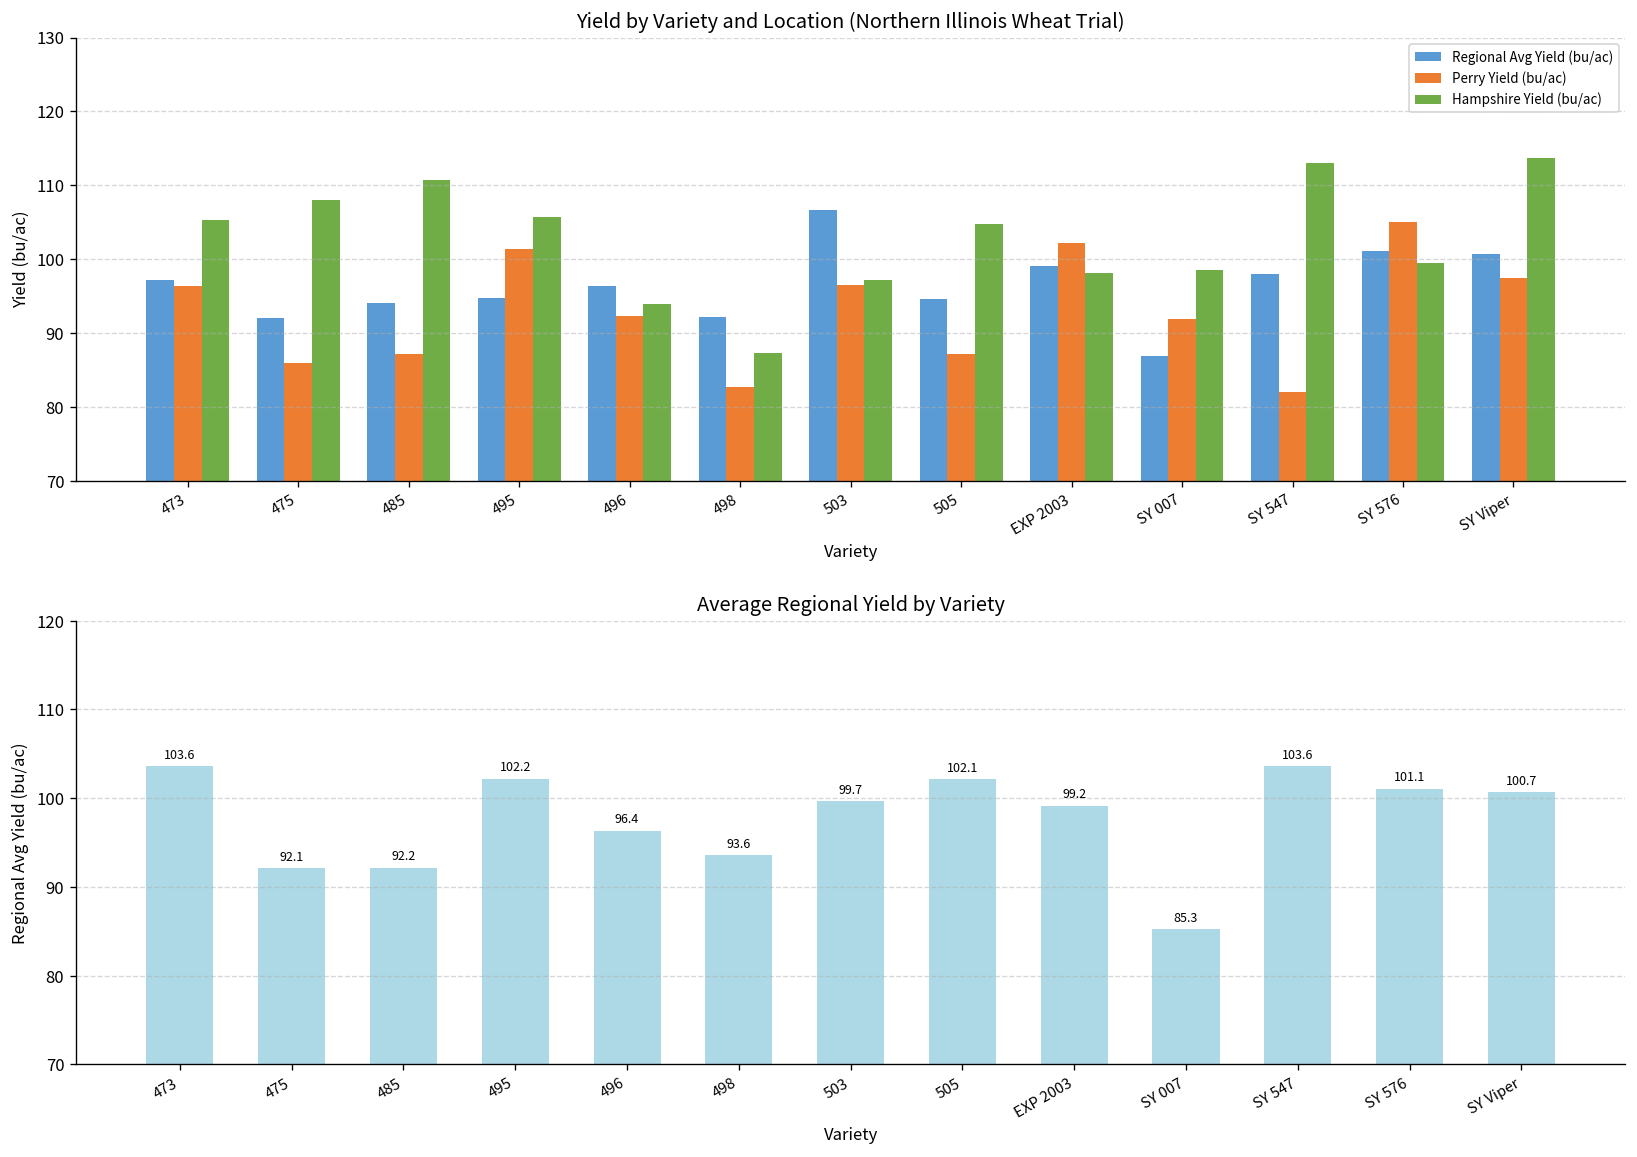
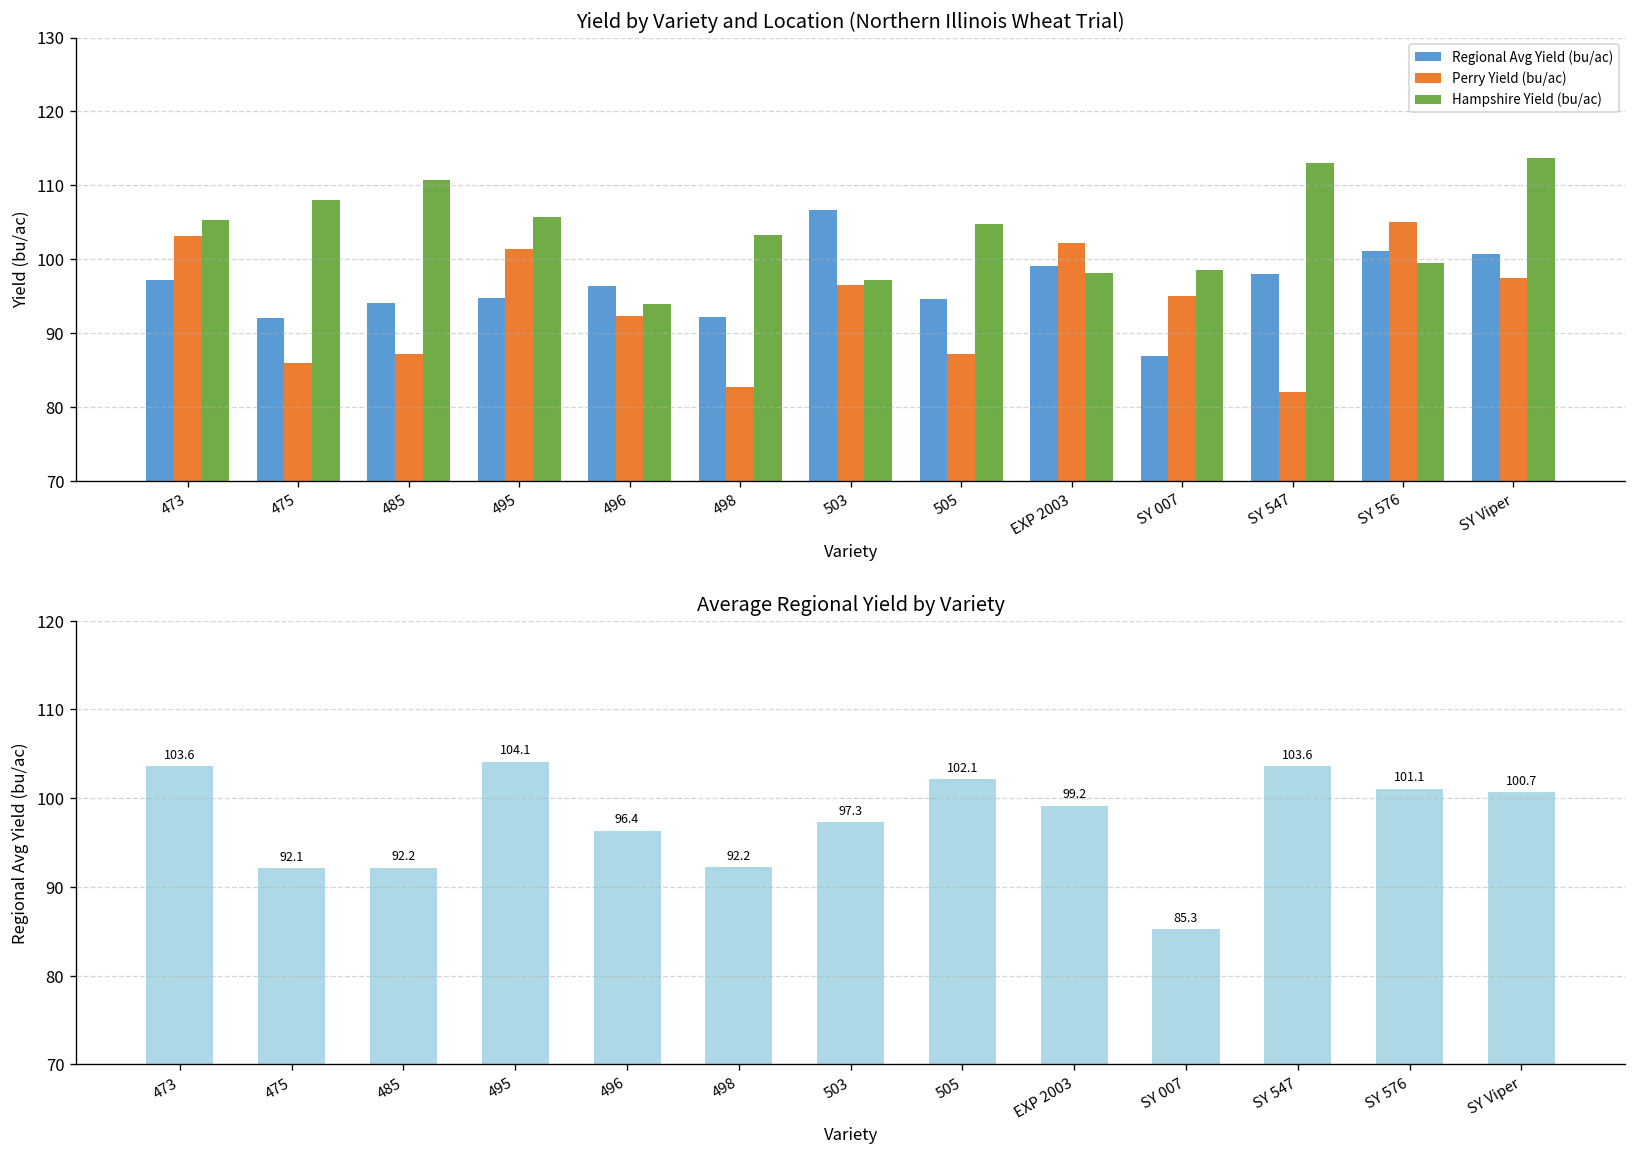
Yield by Variety and Location (Northern Illinois Wheat Trial), Perry Yield (bu/ac), 473: 96 -> 103
Yield by Variety and Location (Northern Illinois Wheat Trial), Hampshire Yield (bu/ac), 498: 87 -> 103
Yield by Variety and Location (Northern Illinois Wheat Trial), Perry Yield (bu/ac), SY 007: 92 -> 95
Average Regional Yield by Variety, 495: 102.2 -> 104.1
Average Regional Yield by Variety, 498: 93.6 -> 92.2
Average Regional Yield by Variety, 503: 99.7 -> 97.3
